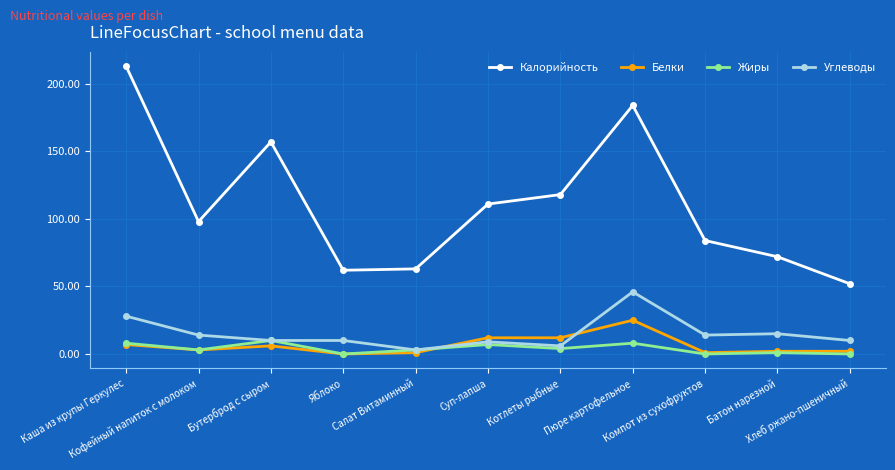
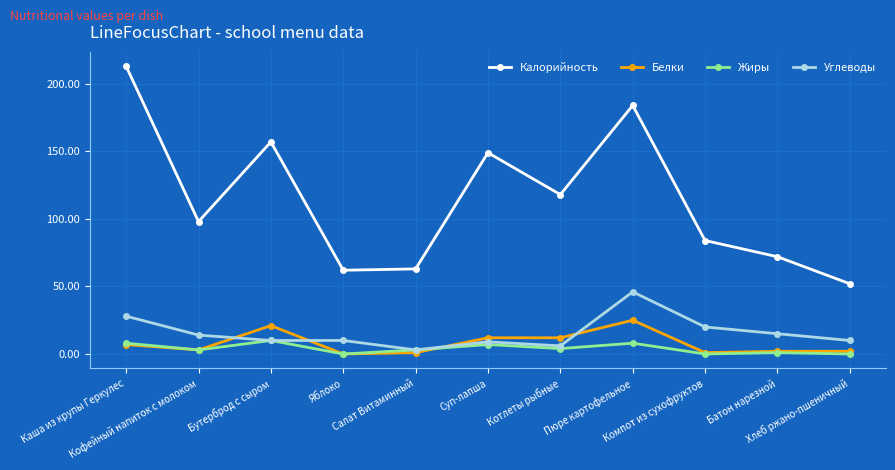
Белки, Бутерброд с сыром: 6 -> 21
Калорийность, Суп-лапша: 111 -> 149
Углеводы, Компот из сухофруктов: 14 -> 20
